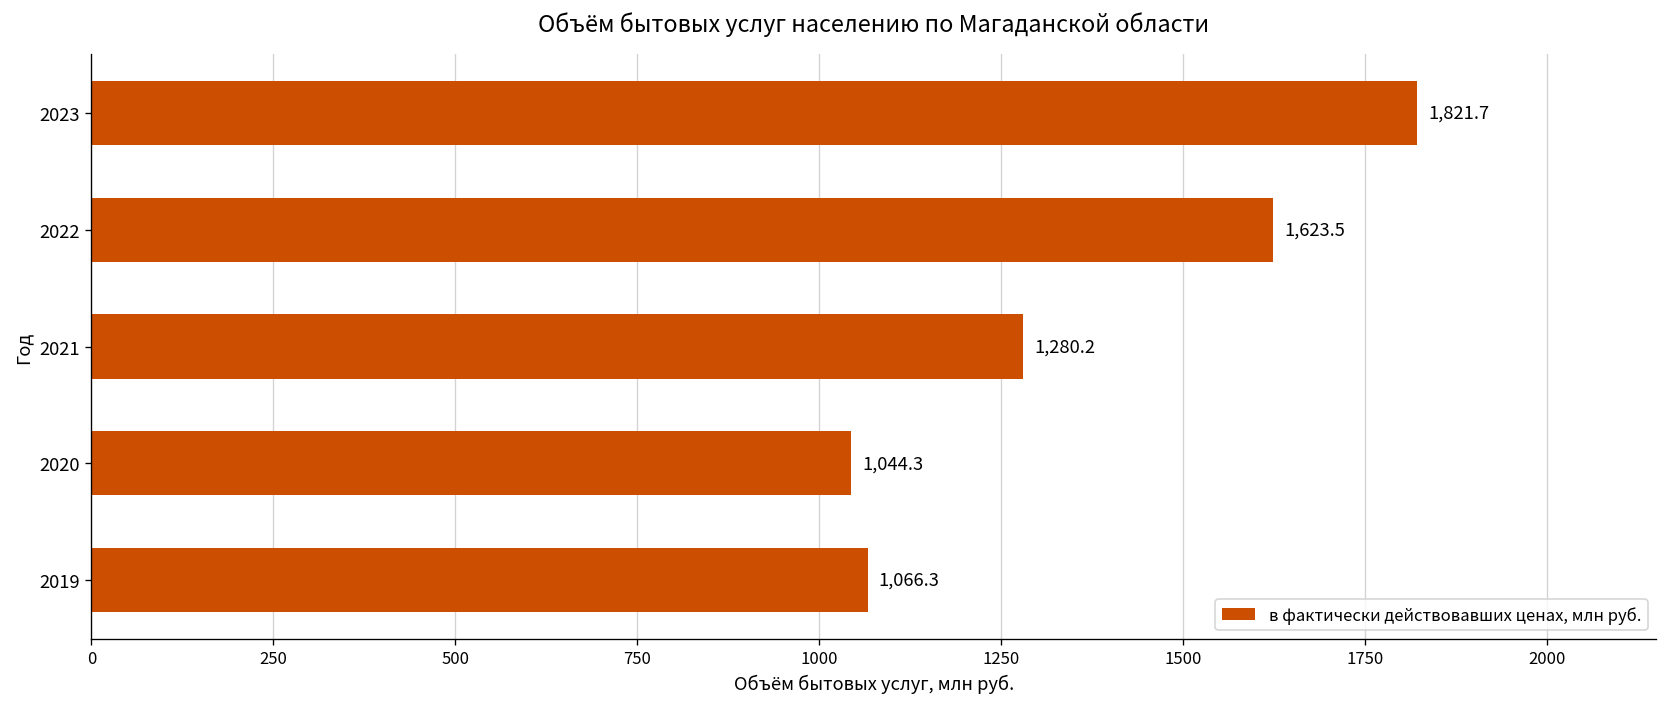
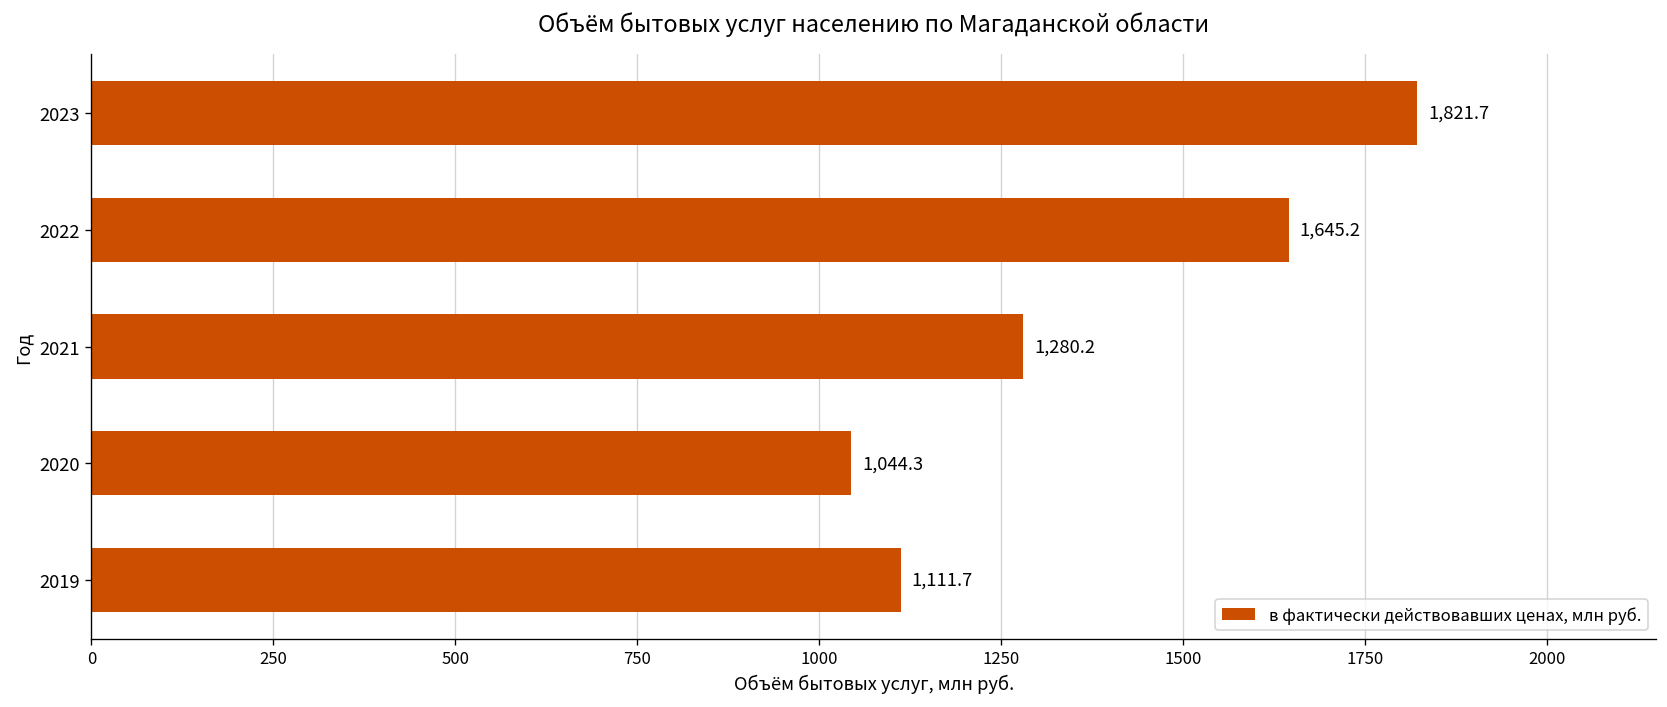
2022: 1,623.5 -> 1,645.2
2019: 1,066.3 -> 1,111.7
